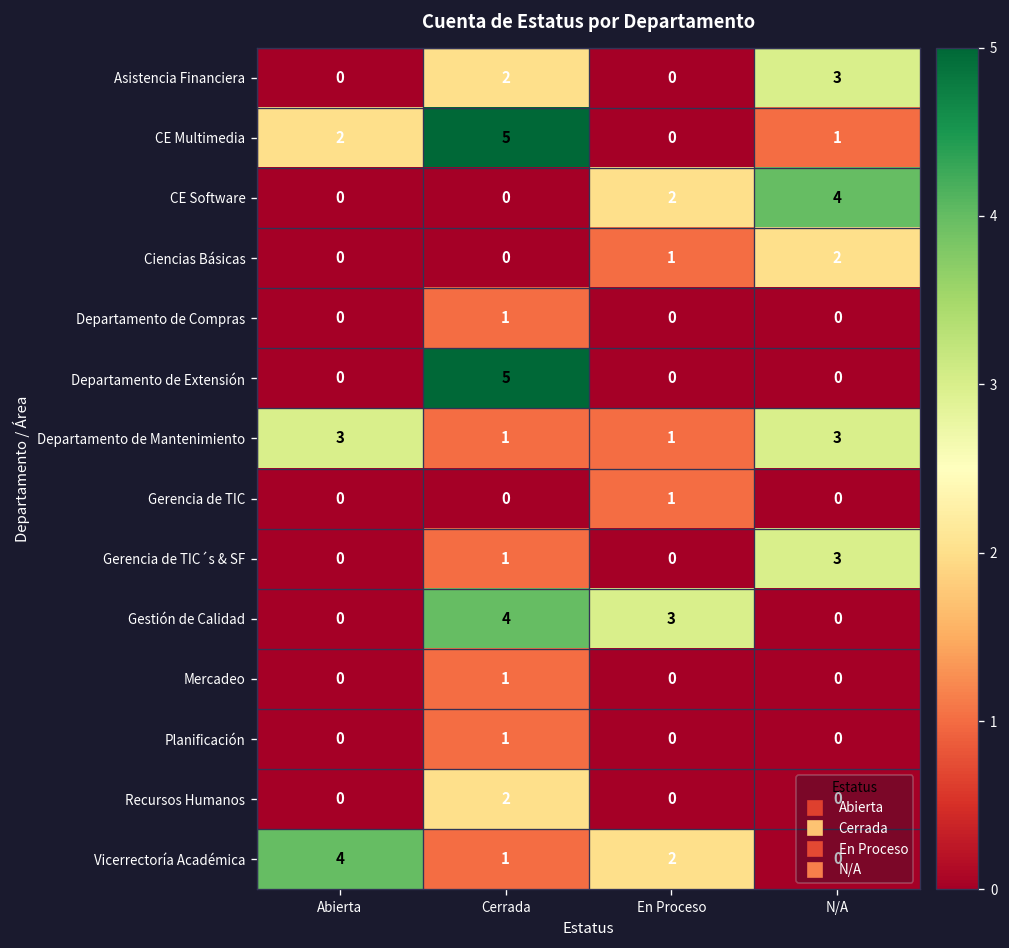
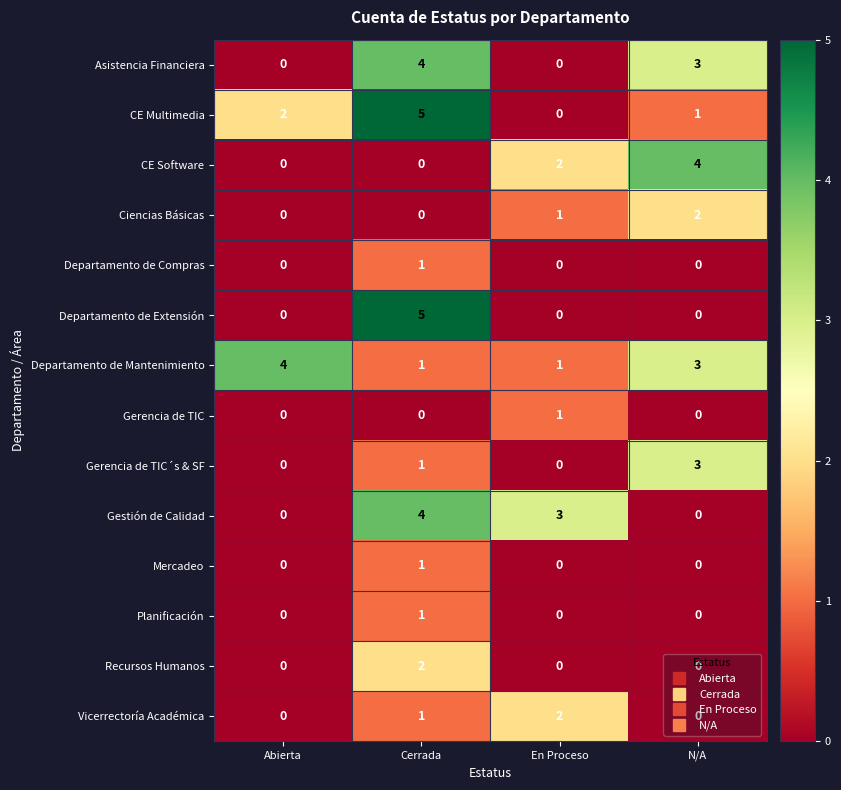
Asistencia Financiera, Cerrada: 2 -> 4
Departamento de Mantenimiento, Abierta: 3 -> 4
Vicerrectoría Académica, Abierta: 4 -> 0
